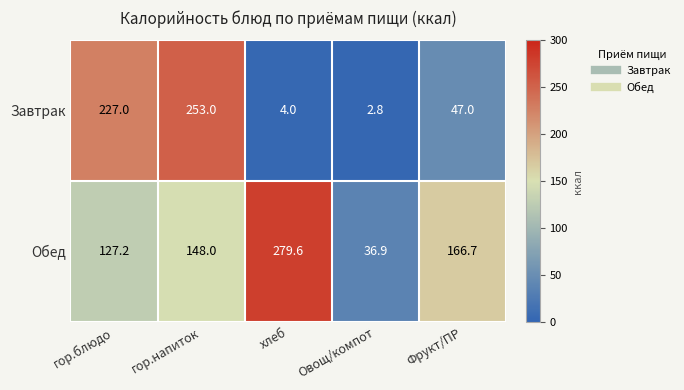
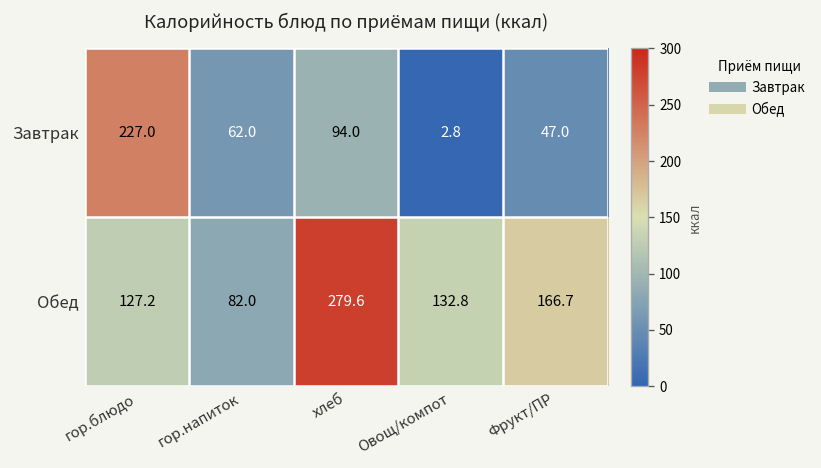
Завтрак, гор.напиток: 253.0 -> 62.0
Завтрак, хлеб: 4.0 -> 94.0
Обед, гор.напиток: 148.0 -> 82.0
Обед, Овощ/компот: 36.9 -> 132.8
